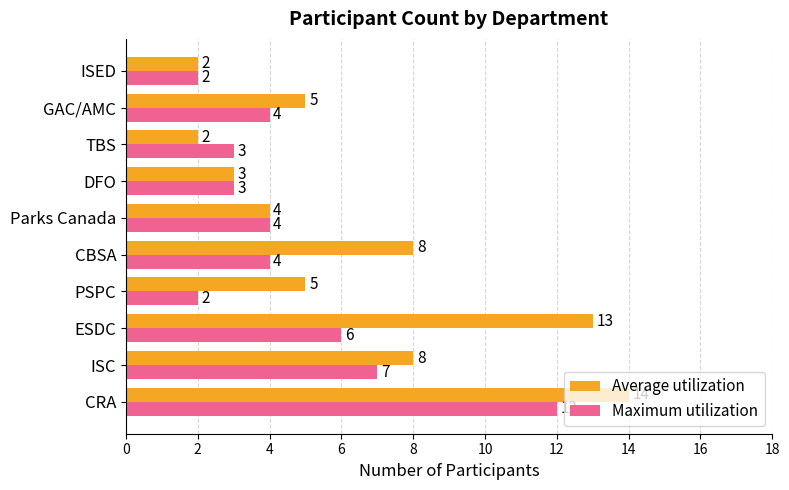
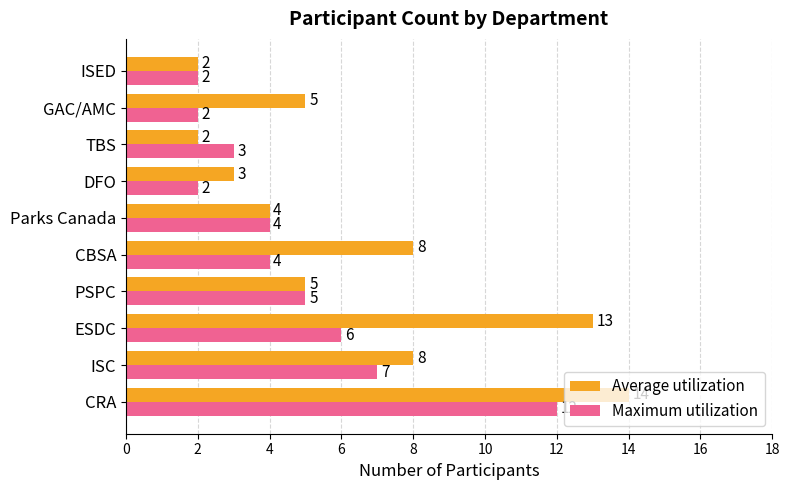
Maximum utilization, GAC/AMC: 4 -> 2
Maximum utilization, DFO: 3 -> 2
Maximum utilization, PSPC: 2 -> 5
